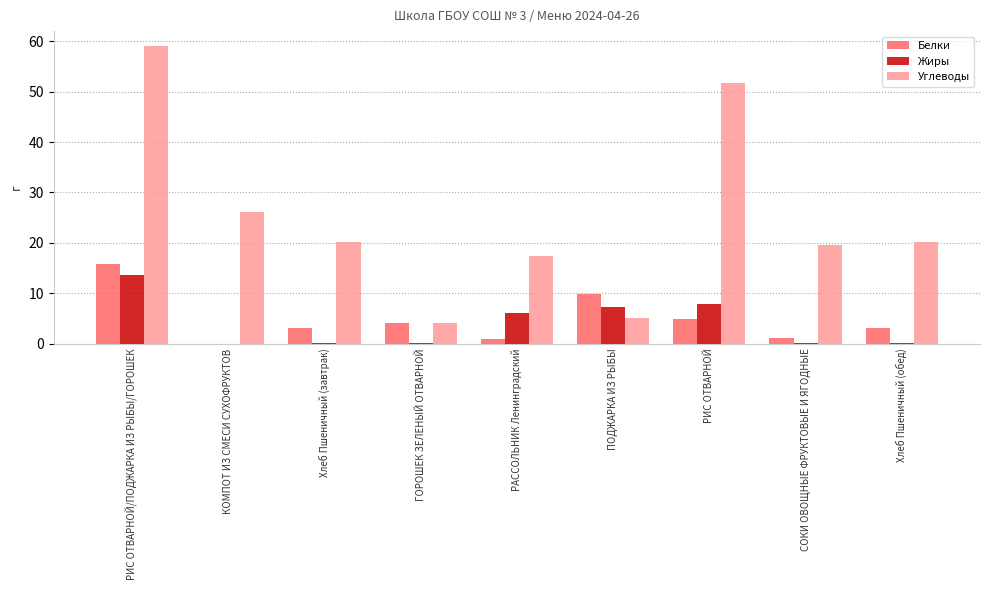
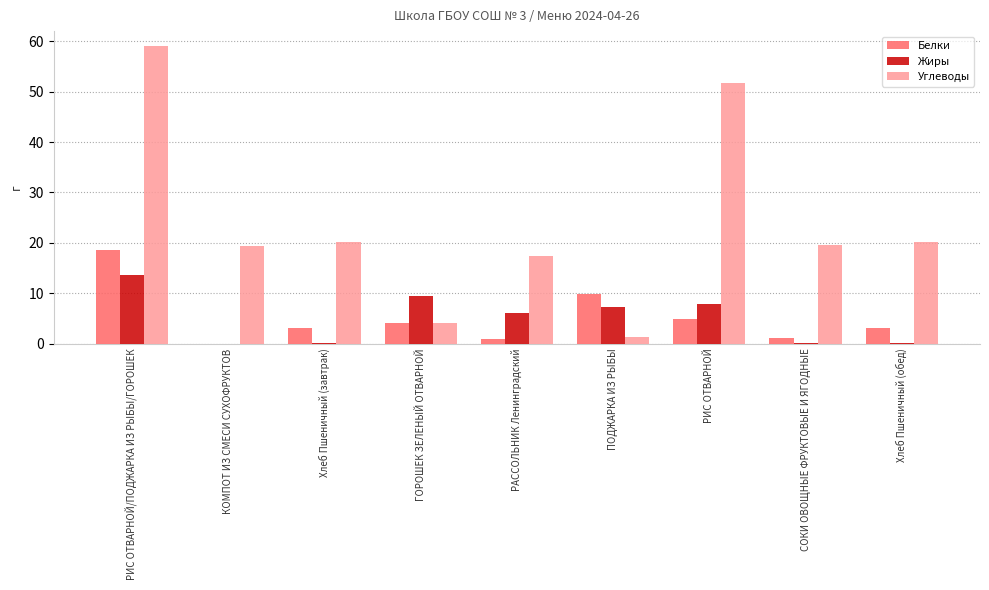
Белки, РИС ОТВАРНОЙ/ПОДЖАРКА ИЗ РЫБЫ/ГОРОШЕК: 16 -> 19
Углеводы, КОМПОТ ИЗ СМЕСИ СУХОФРУКТОВ: 26 -> 19
Жиры, ГОРОШЕК ЗЕЛЕНЫЙ ОТВАРНОЙ: 0 -> 10
Углеводы, ПОДЖАРКА ИЗ РЫБЫ: 5 -> 1
